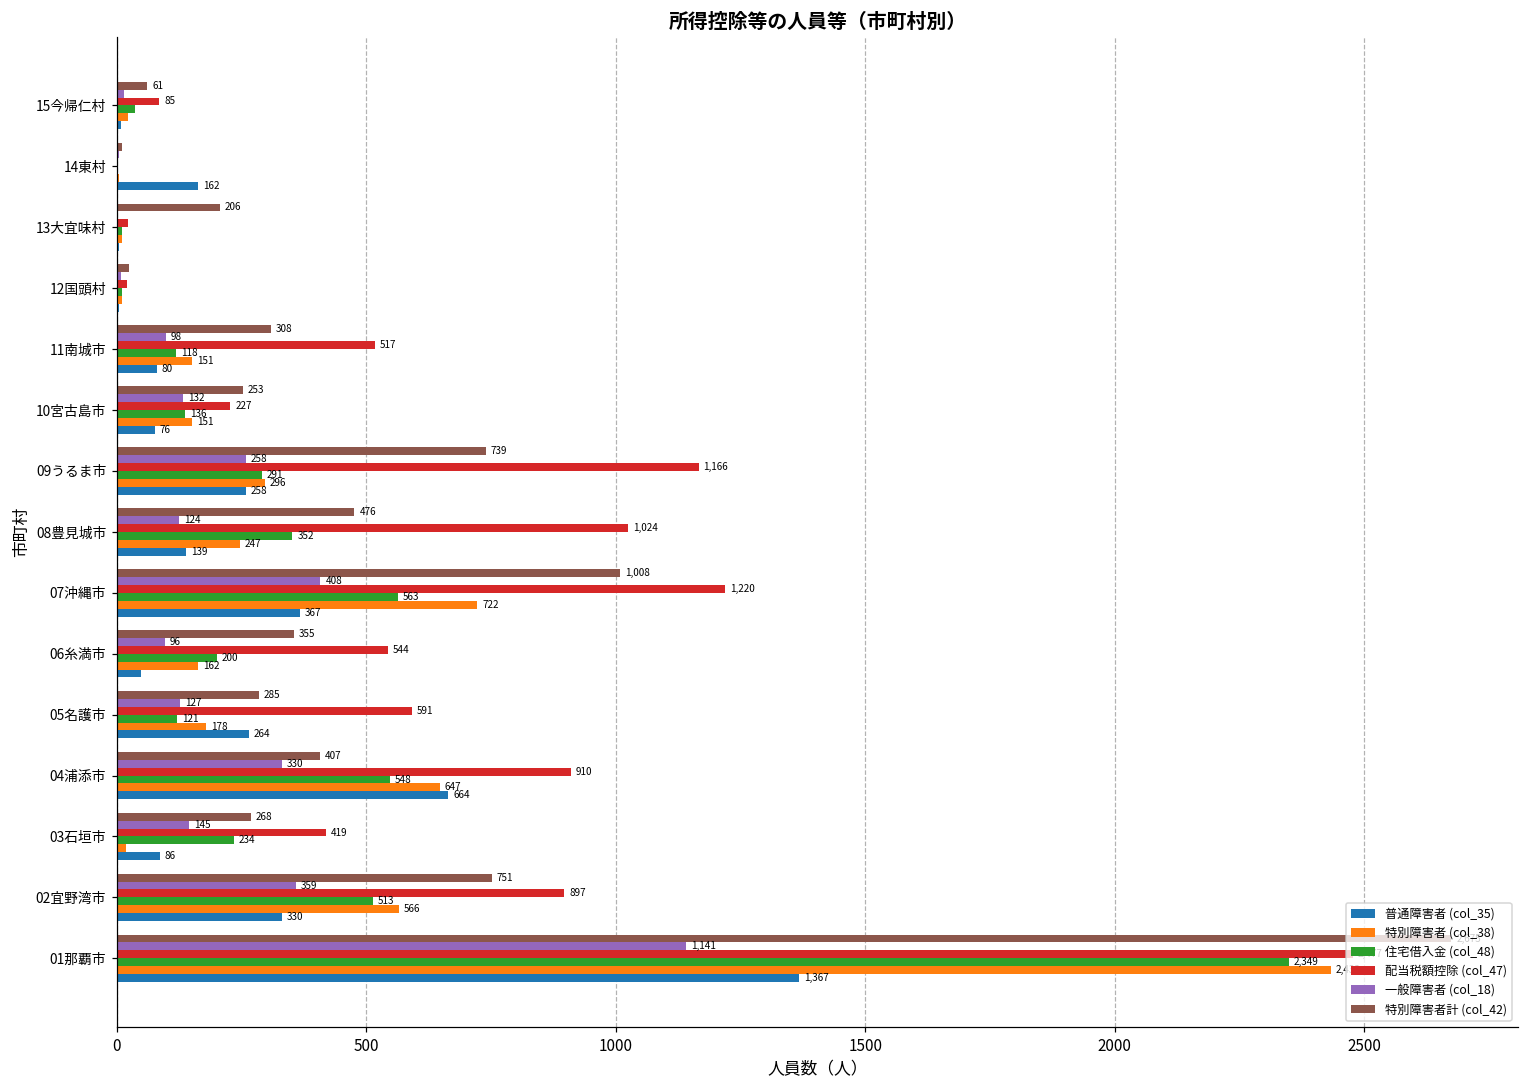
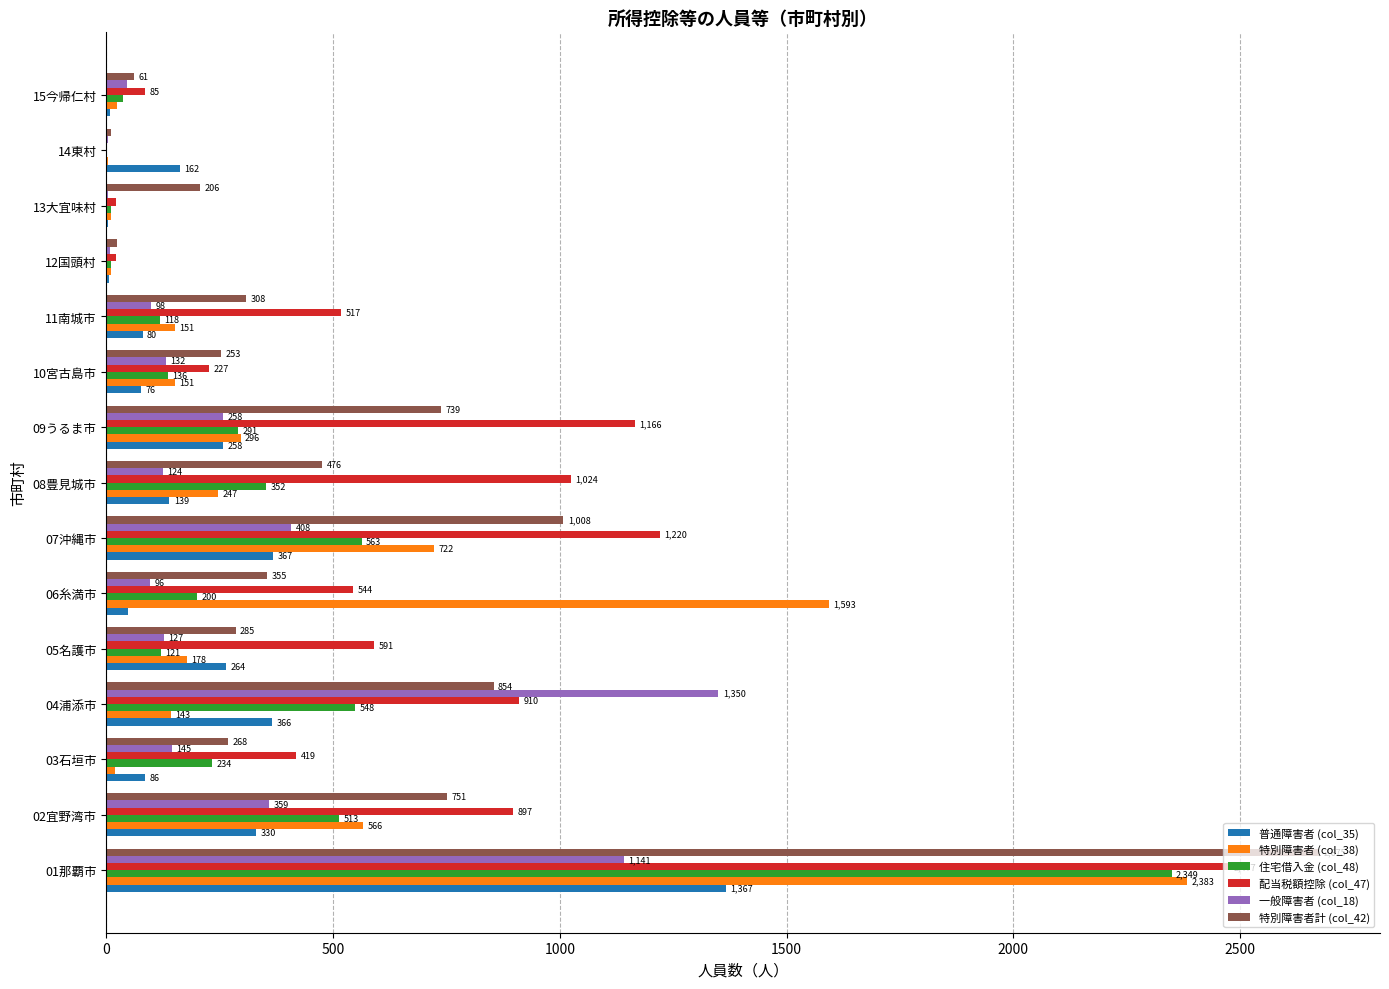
一般障害者 (col_18), 15今帰仁村: 20 -> 50
特別障害者 (col_38), 06糸満市: 162 -> 1,593
特別障害者計 (col_42), 04浦添市: 407 -> 854
一般障害者 (col_18), 04浦添市: 330 -> 1,350
特別障害者 (col_38), 04浦添市: 647 -> 143
普通障害者 (col_35), 04浦添市: 664 -> 366
特別障害者 (col_38), 01那覇市: 2430 -> 2380
